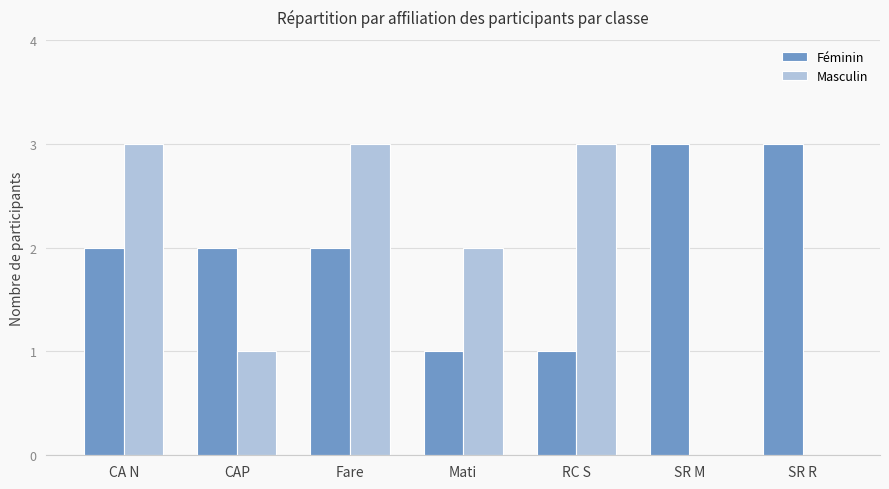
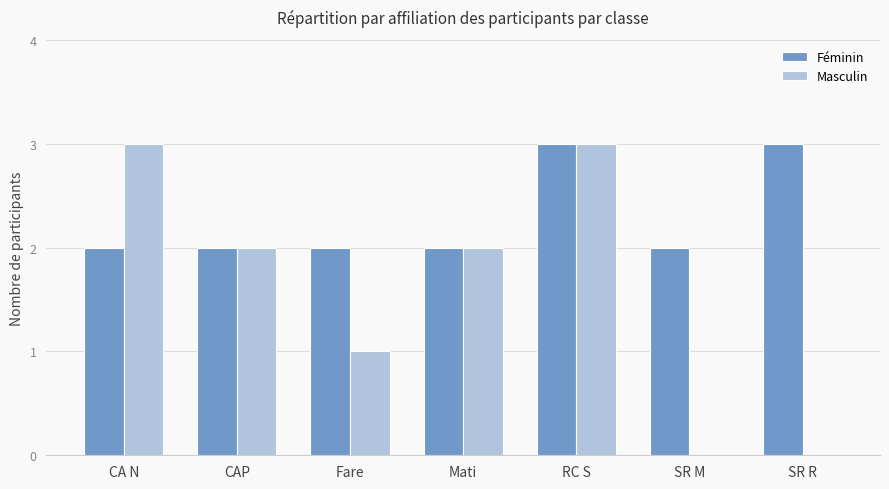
Masculin, CAP: 1 -> 2
Masculin, Fare: 3 -> 1
Féminin, Mati: 1 -> 2
Féminin, RC S: 1 -> 3
Féminin, SR M: 3 -> 2
